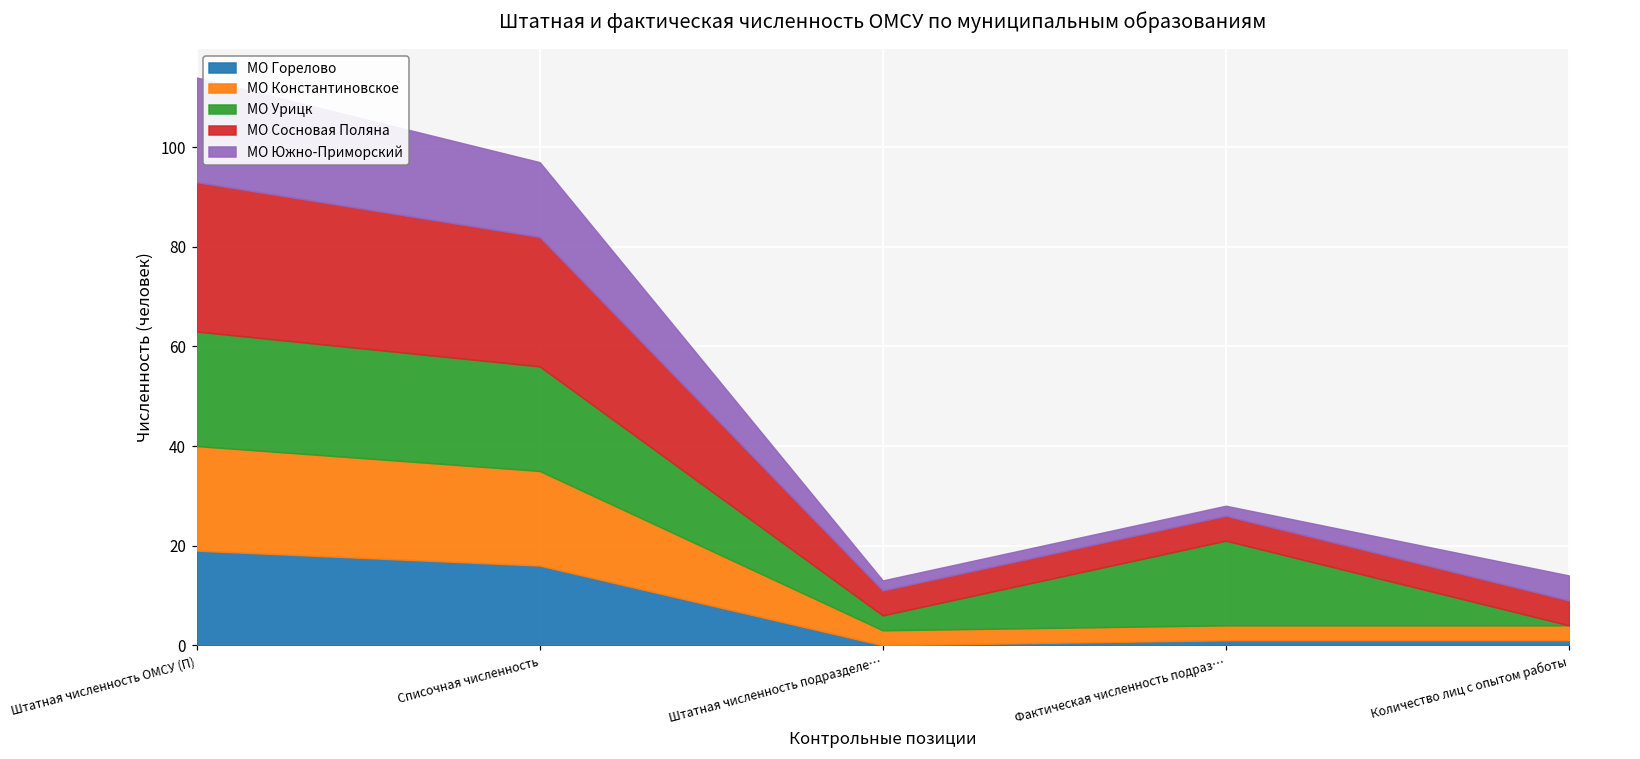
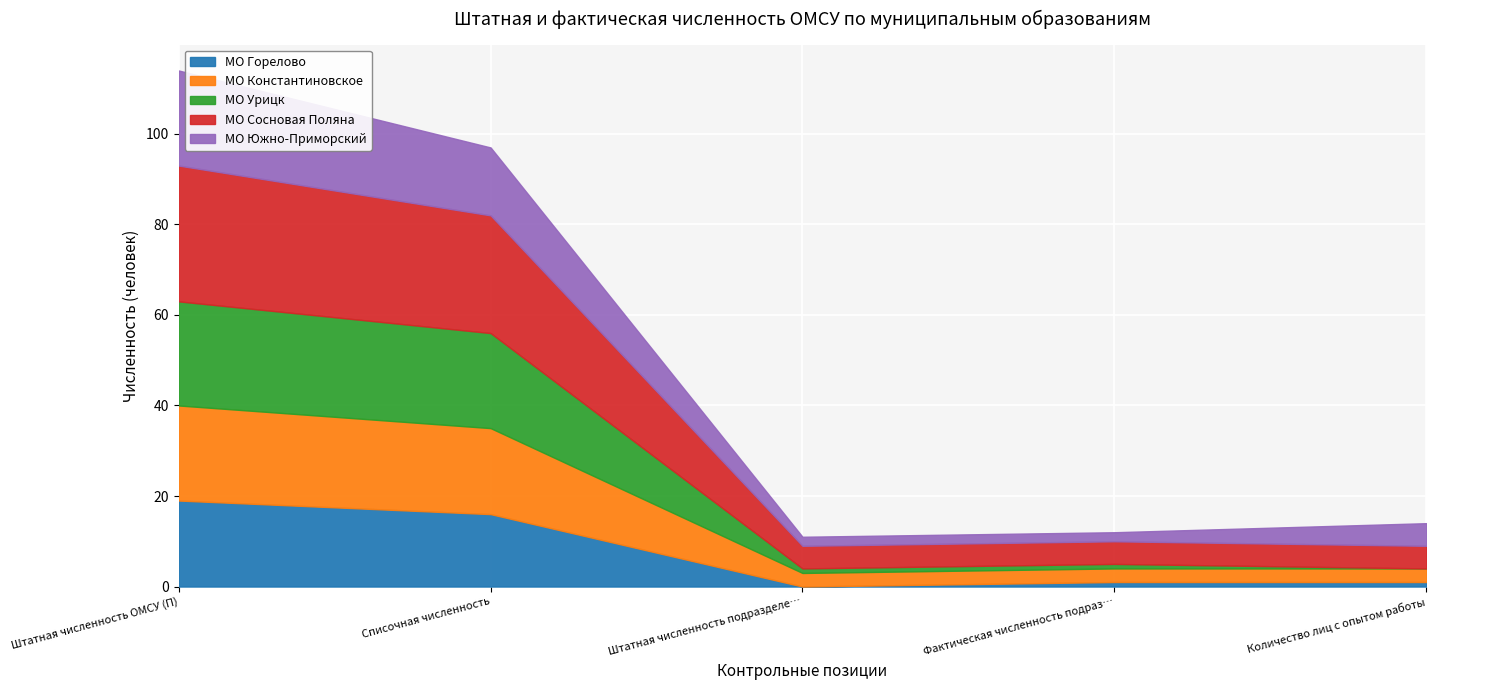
МО Урицк, Штатная численность подразделе…: 3 -> 1
МО Урицк, Фактическая численность подраз…: 17 -> 1
